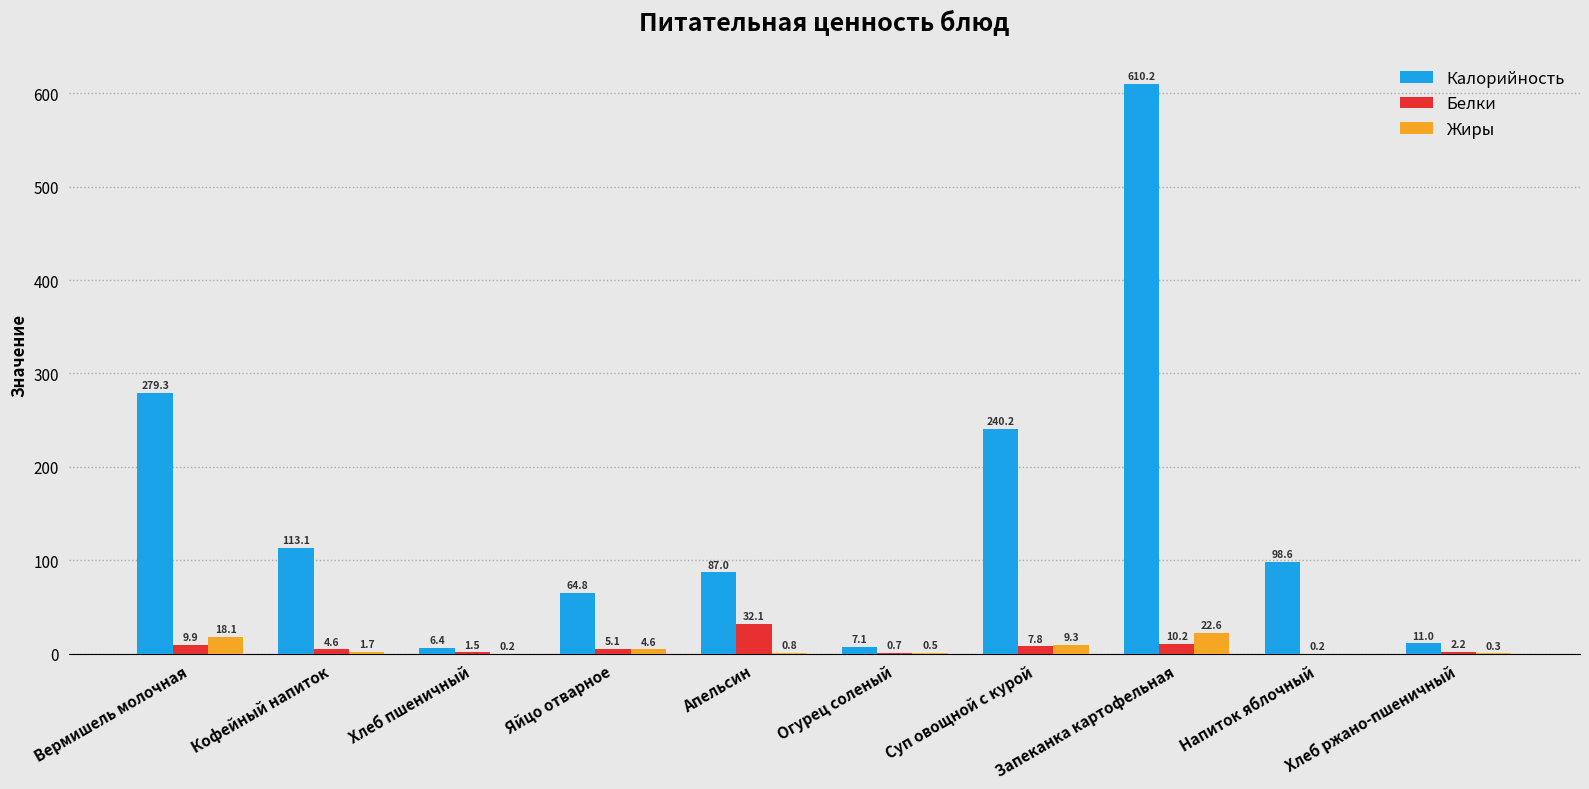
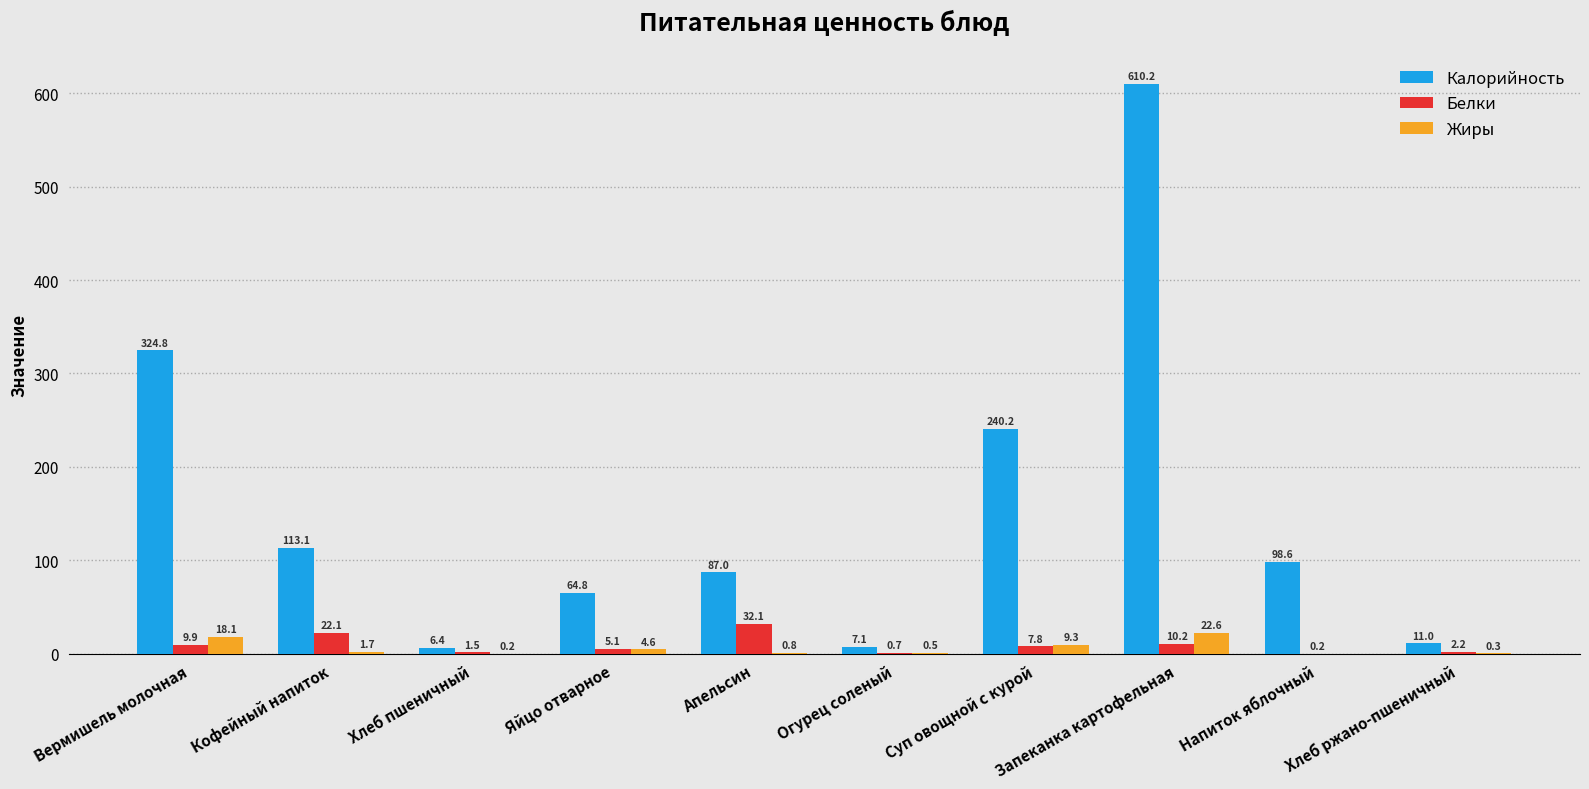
Калорийность, Вермишель молочная: 279.3 -> 324.8
Белки, Кофейный напиток: 4.6 -> 22.1
